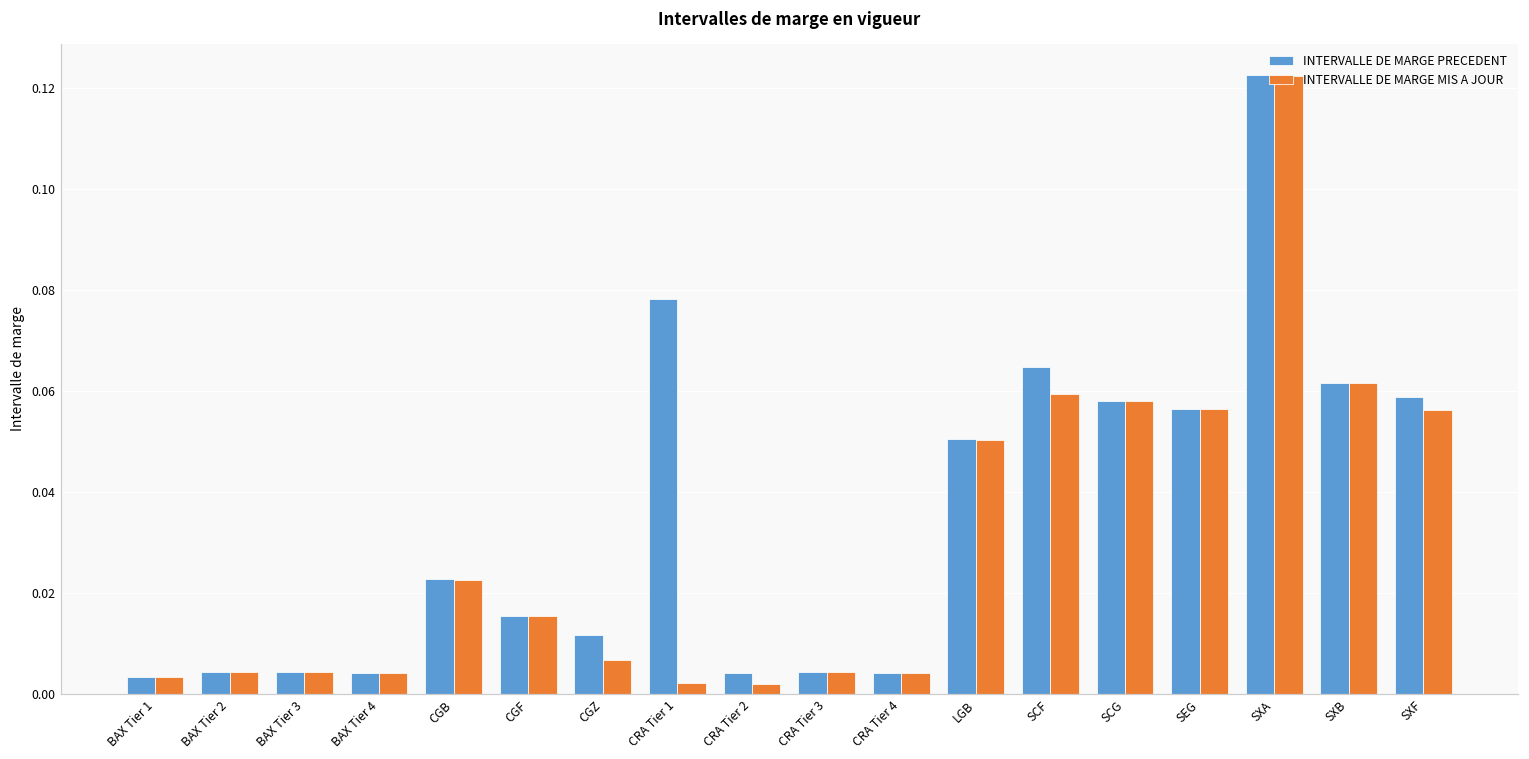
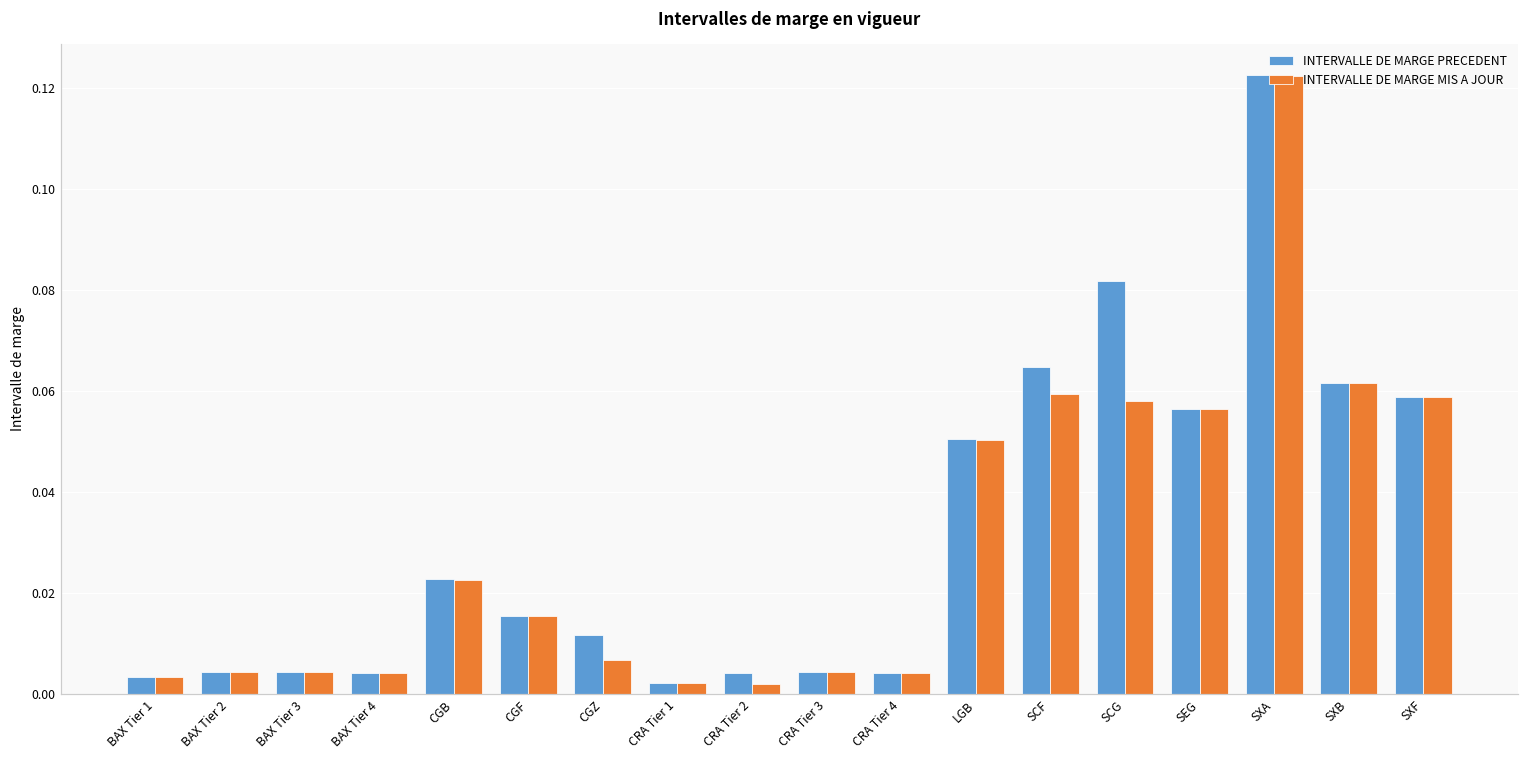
INTERVALLE DE MARGE PRECEDENT, CRA Tier 1: 0.078 -> 0.002
INTERVALLE DE MARGE PRECEDENT, SCG: 0.058 -> 0.082
INTERVALLE DE MARGE MIS A JOUR, SXF: 0.056 -> 0.059
